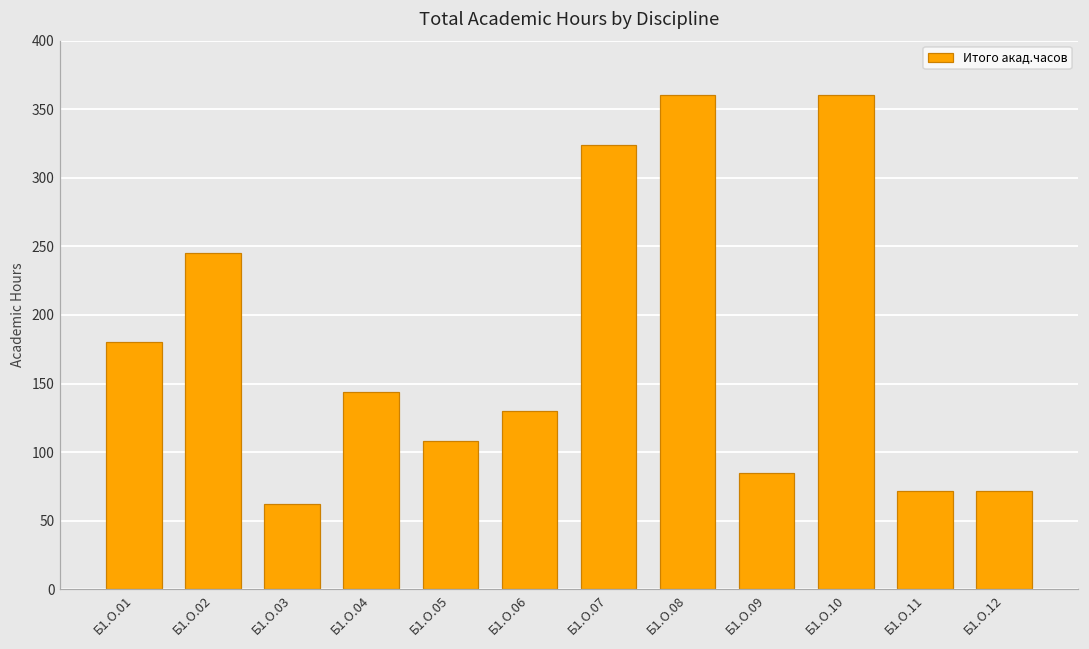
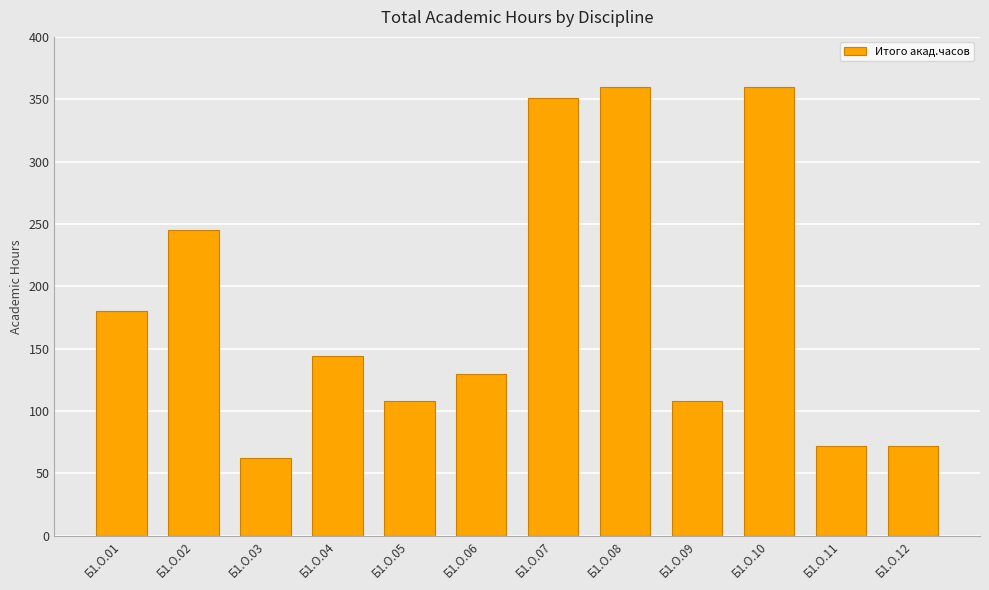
Б1.О.07: 324 -> 351
Б1.О.09: 85 -> 108
